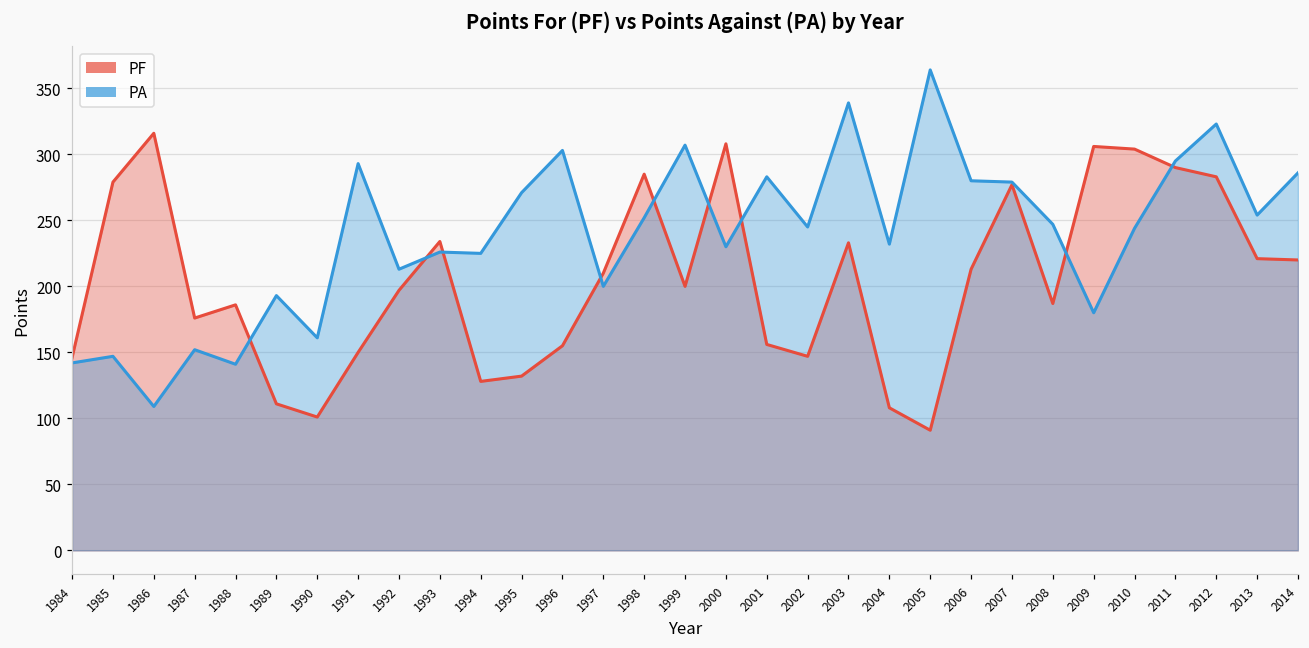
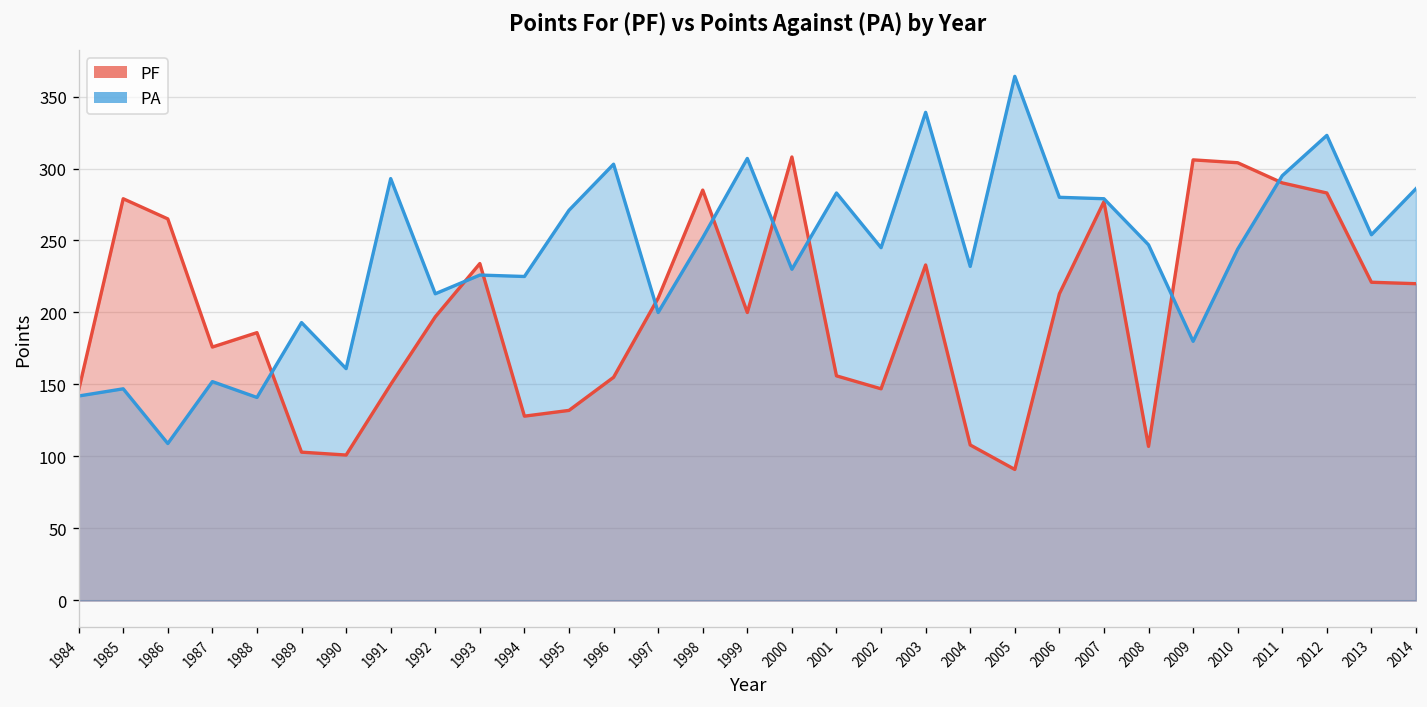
PF, 1986: 316 -> 265
PF, 1989: 111 -> 103
PF, 2008: 187 -> 107
